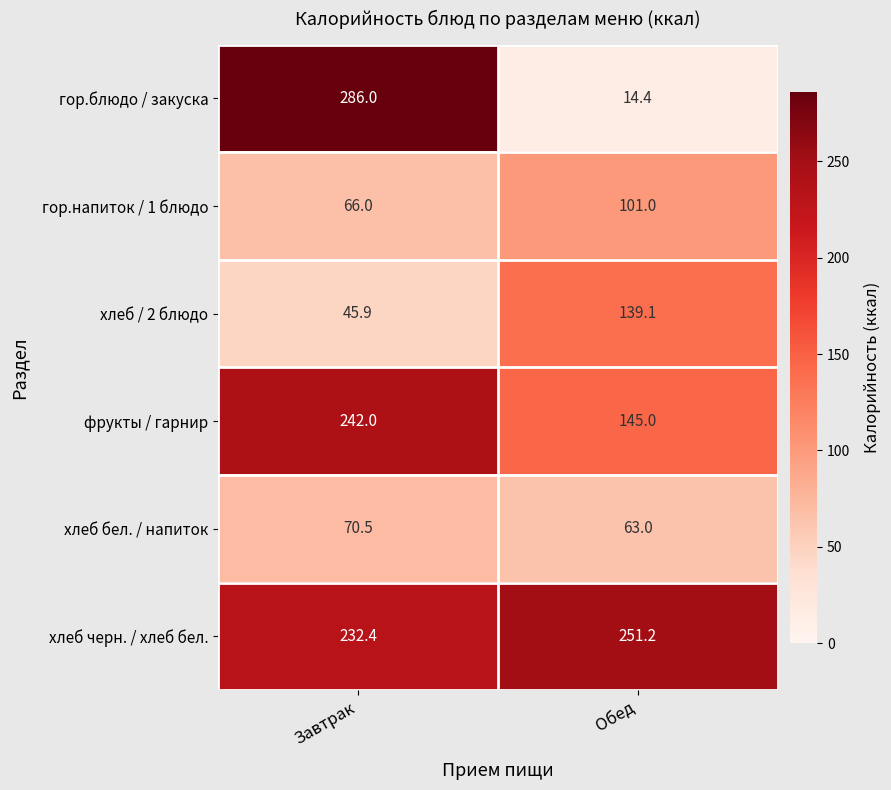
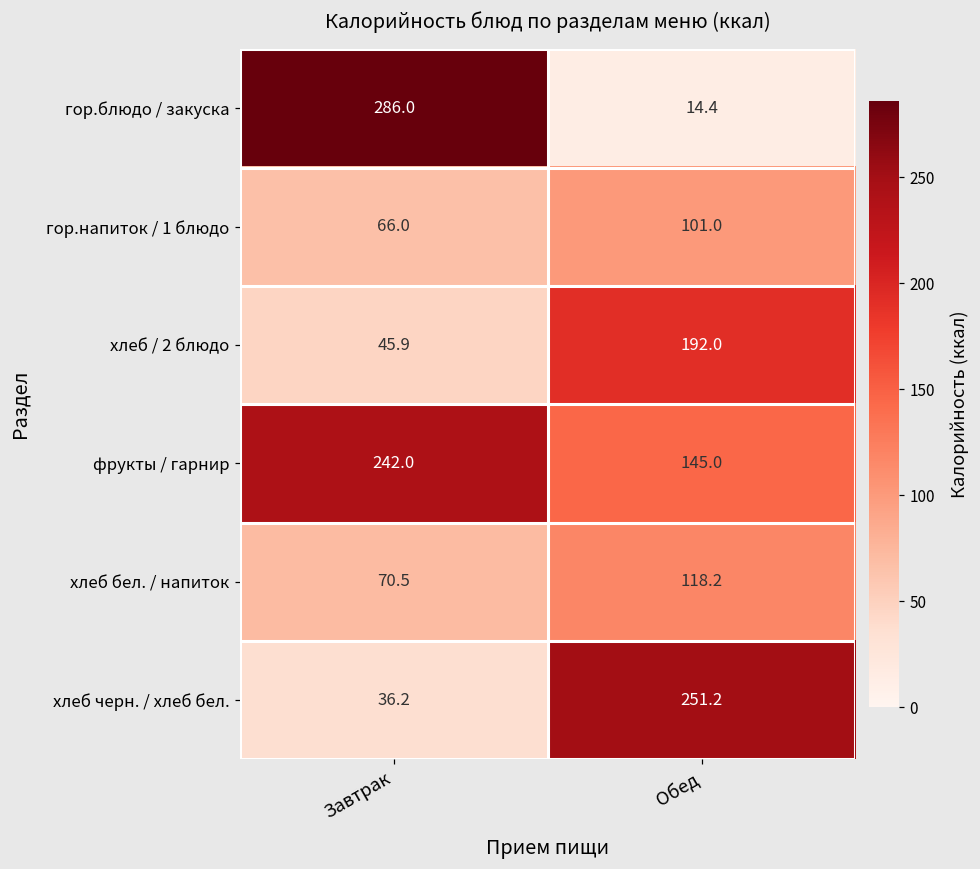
хлеб / 2 блюдо, Обед: 139.1 -> 192.0
хлеб бел. / напиток, Обед: 63.0 -> 118.2
хлеб черн. / хлеб бел., Завтрак: 232.4 -> 36.2
